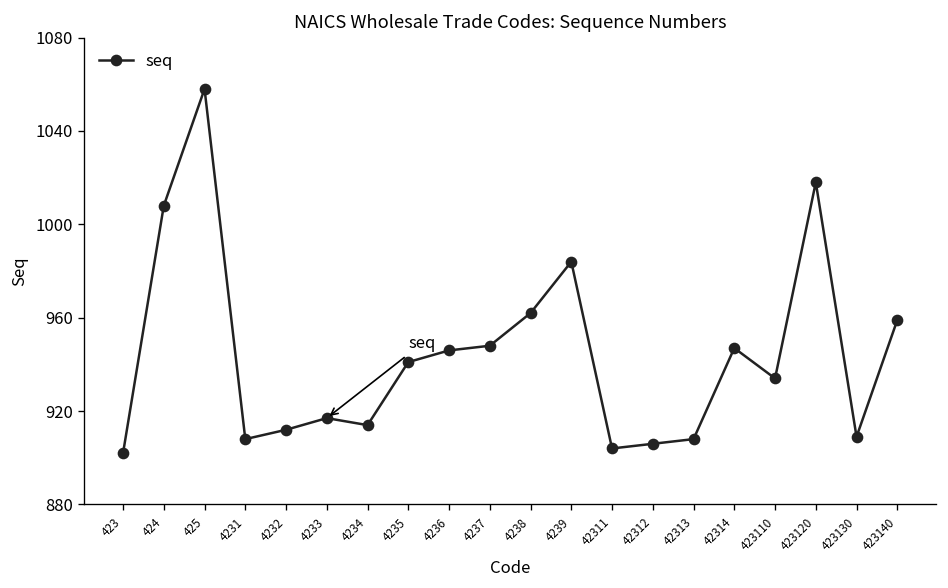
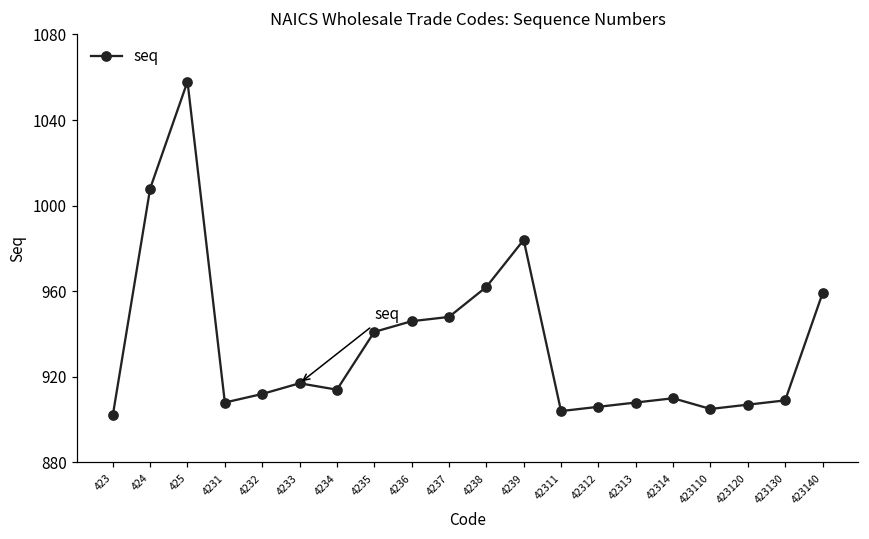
42314: 947 -> 910
423110: 934 -> 905
423120: 1018 -> 907
